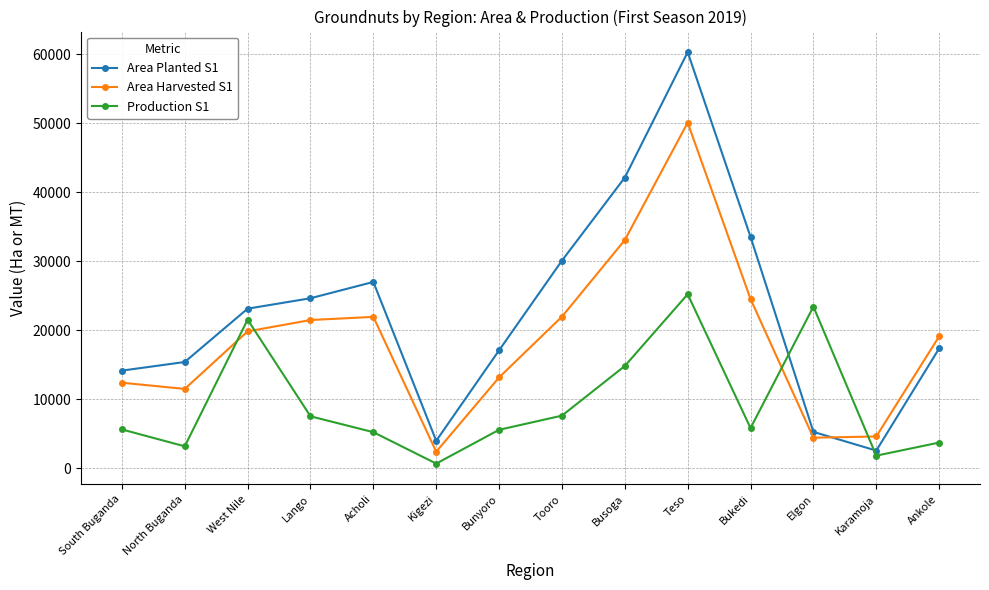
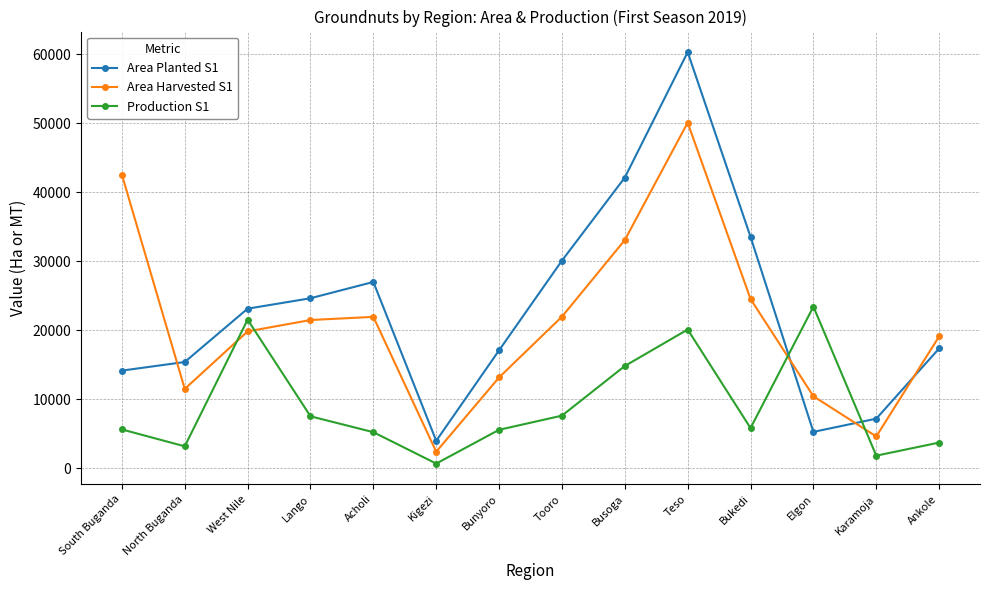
Area Harvested S1, South Buganda: 12000 -> 43000
Production S1, Teso: 25000 -> 20000
Area Harvested S1, Elgon: 4000 -> 10000
Area Planted S1, Karamoja: 3000 -> 7000
